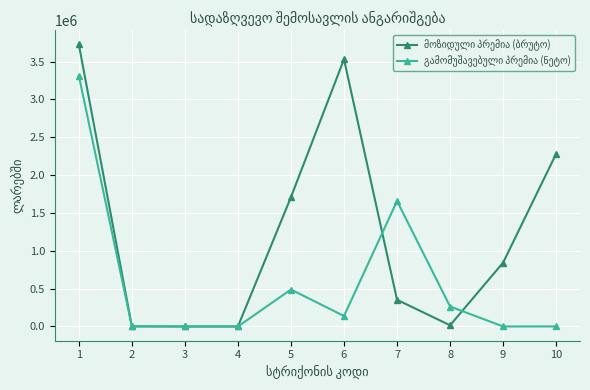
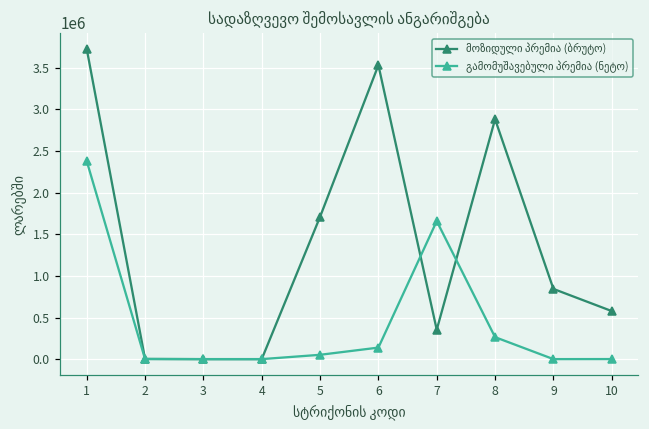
გამომუშავებული პრემია (ნეტო), 1: 3300000 -> 2400000
გამომუშავებული პრემია (ნეტო), 5: 500000 -> 100000
მოზიდული პრემია (ბრუტო), 8: 0 -> 2900000
მოზიდული პრემია (ბრუტო), 10: 2300000 -> 600000
